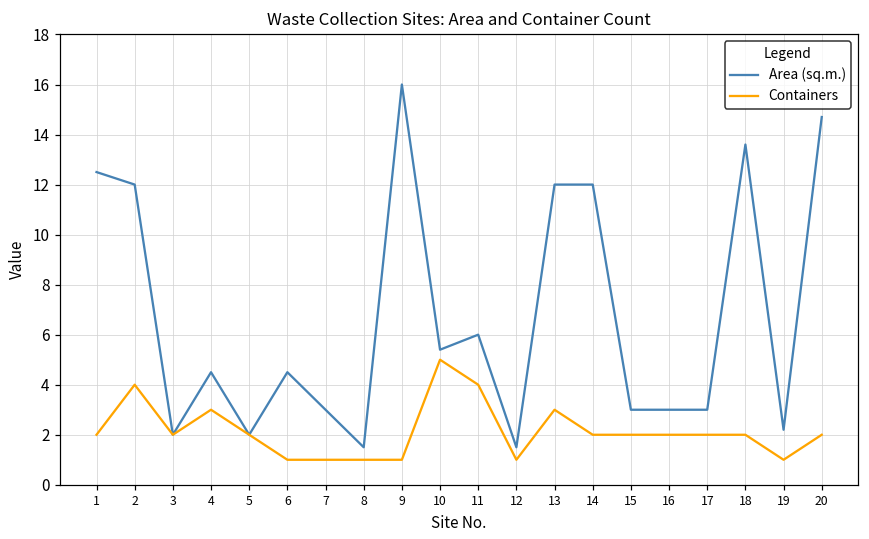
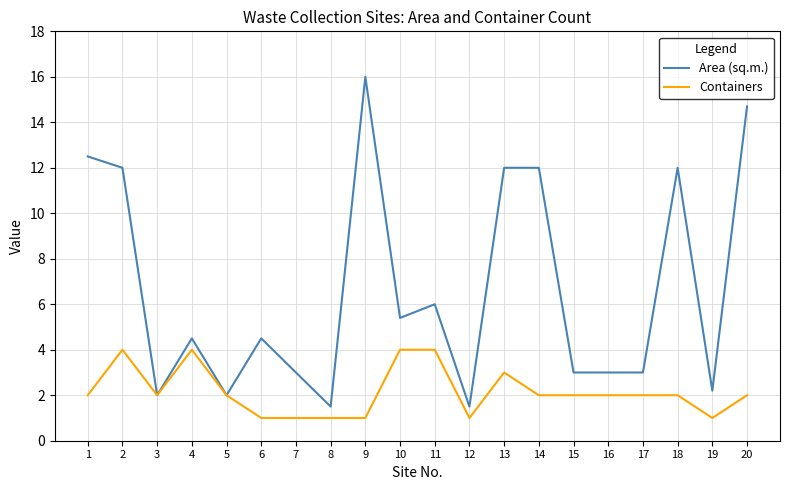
Containers, 4: 3 -> 4
Containers, 10: 5 -> 4
Area (sq.m.), 18: 13.6 -> 12.0
